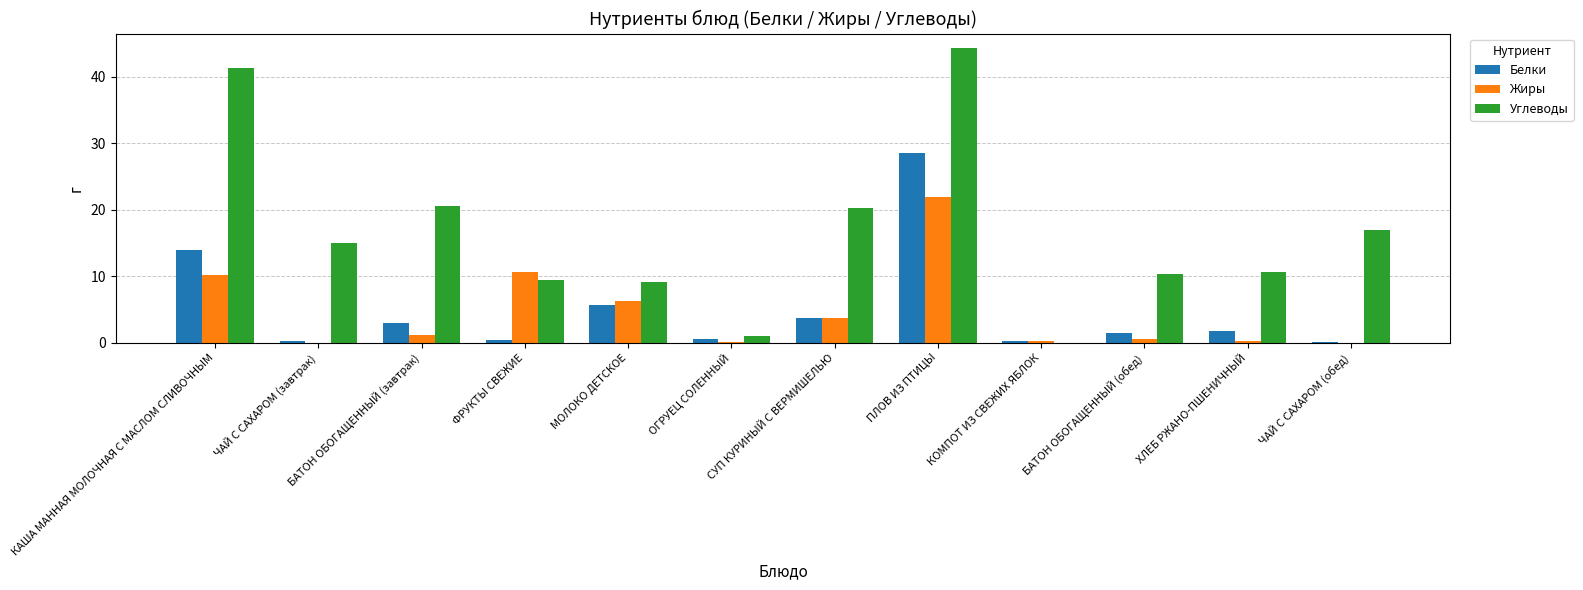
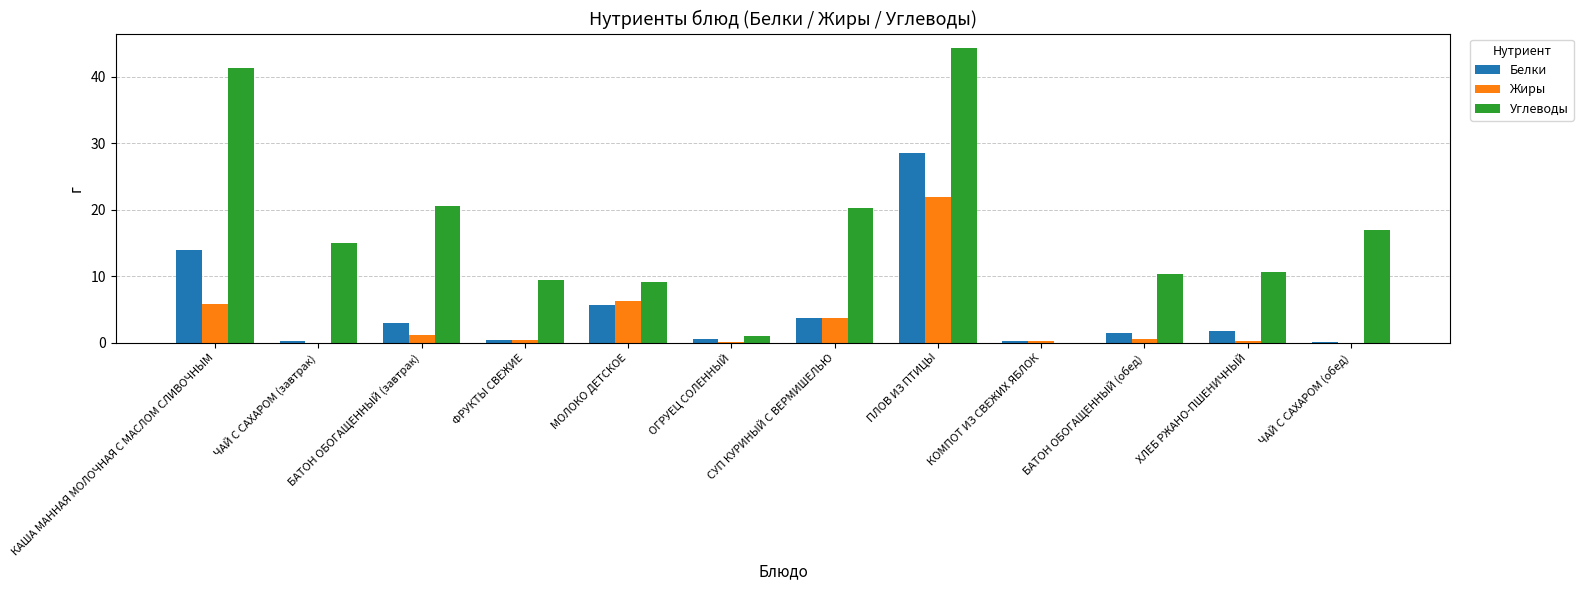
Жиры, КАША МАННАЯ МОЛОЧНАЯ С МАСЛОМ СЛИВОЧНЫМ: 10 -> 6
Жиры, ФРУКТЫ СВЕЖИЕ: 11 -> 0
